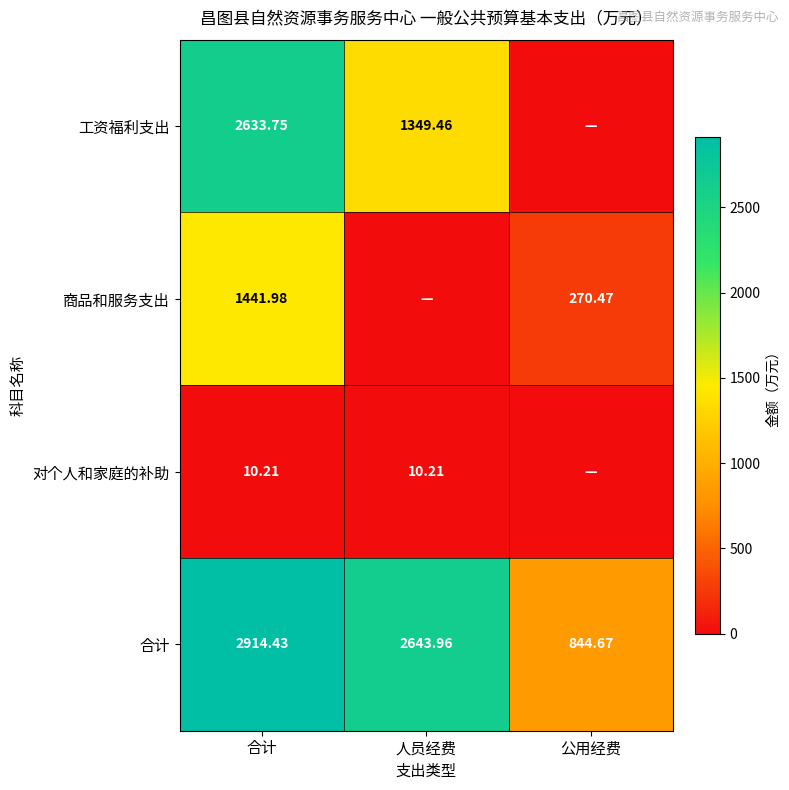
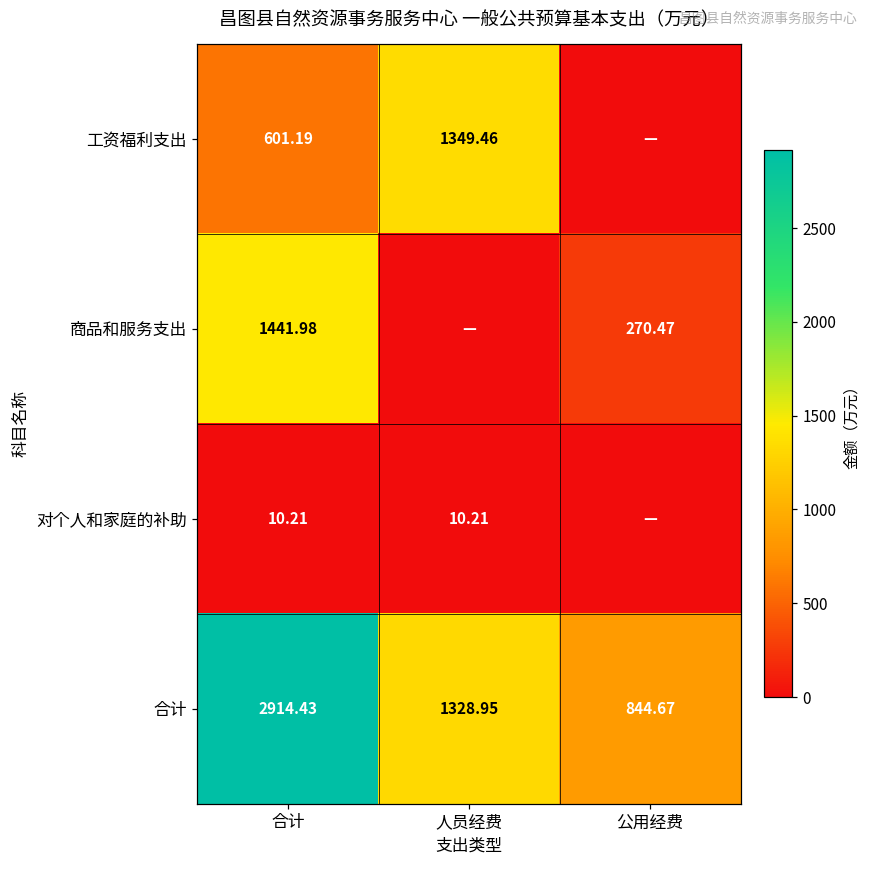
工资福利支出, 合计: 2633.75 -> 601.19
合计, 人员经费: 2643.96 -> 1328.95
